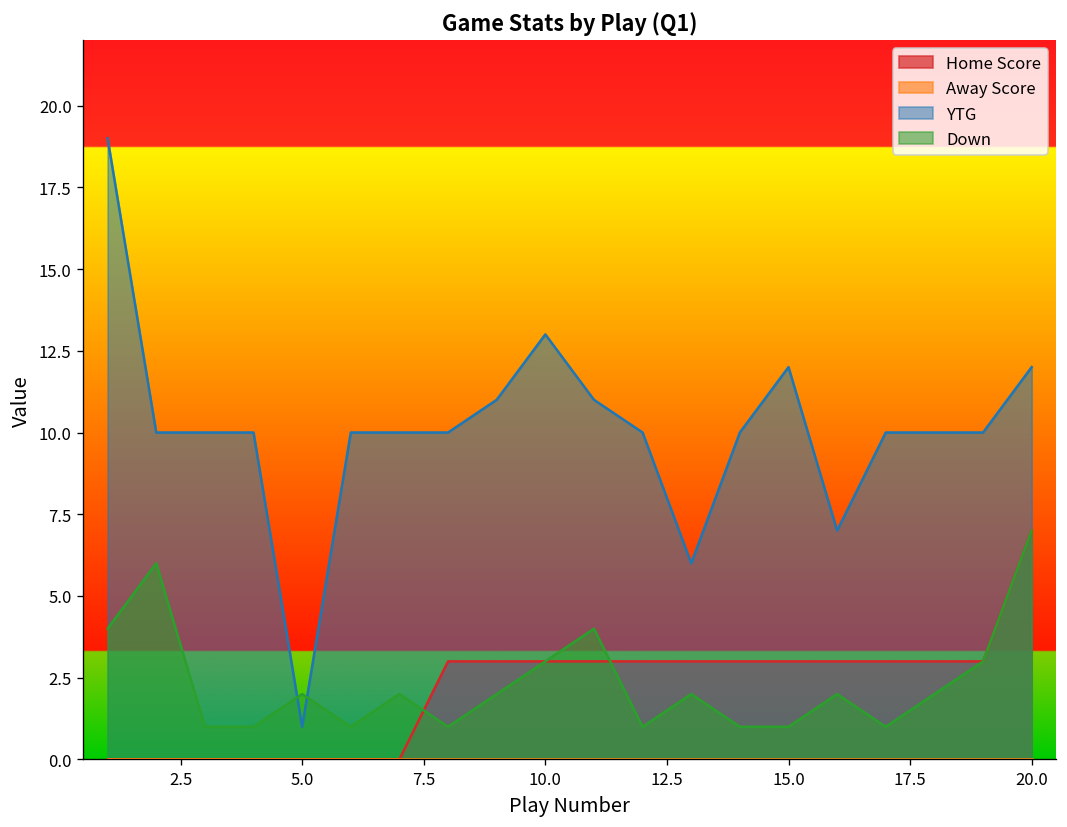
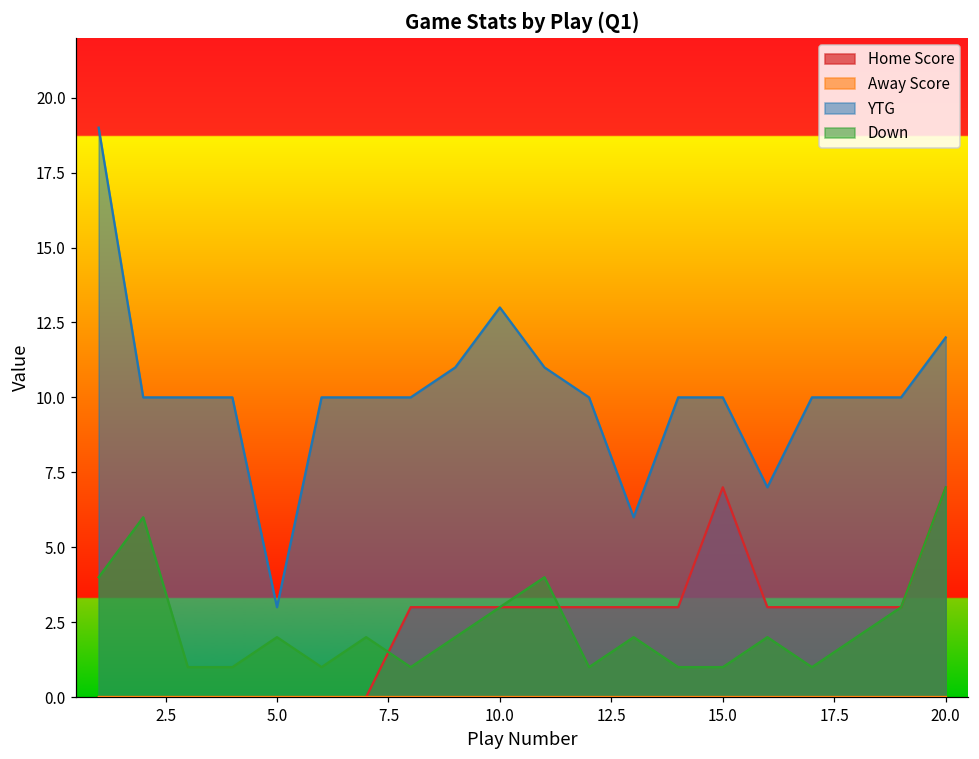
YTG, 5.0: 1 -> 3
Home Score, 15.0: 3 -> 7
YTG, 15.0: 12 -> 10
